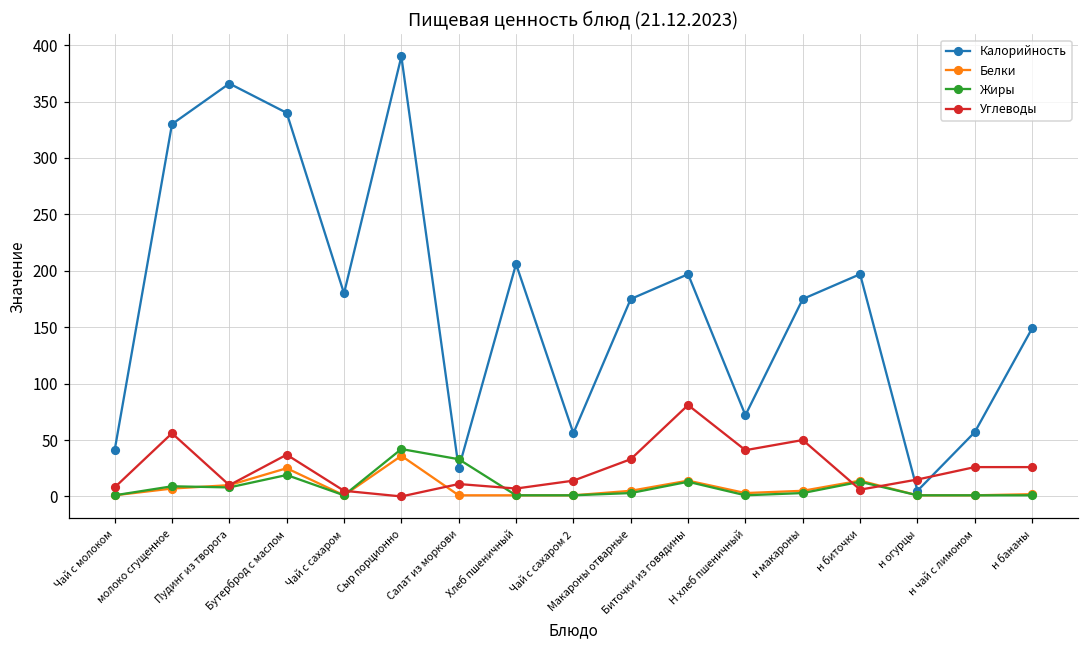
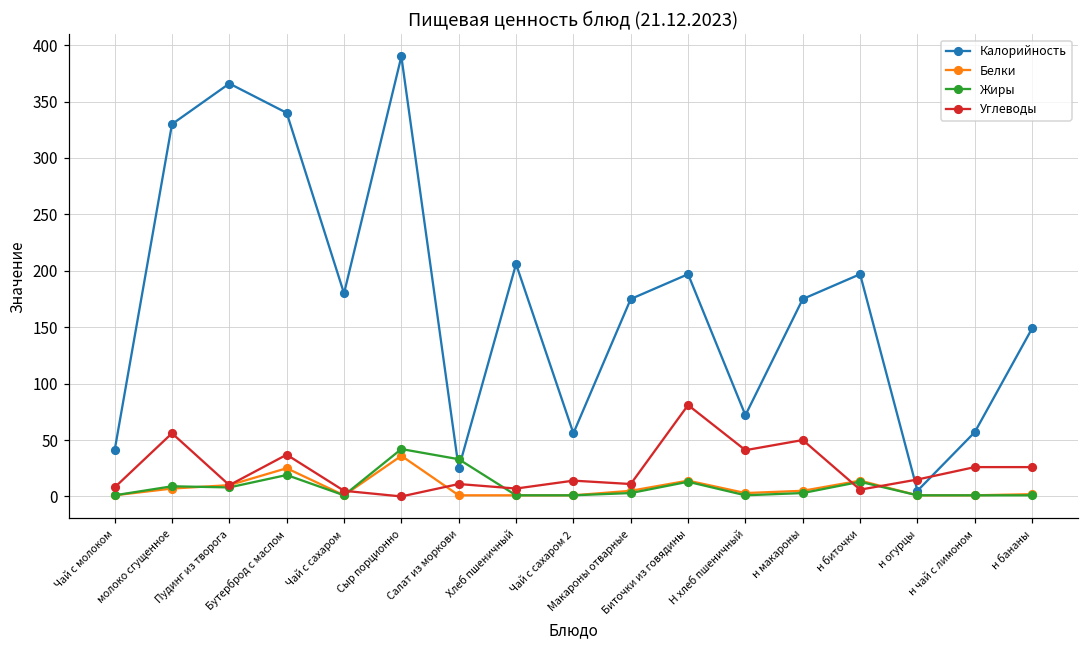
Углеводы, Макароны отварные: 33 -> 11
